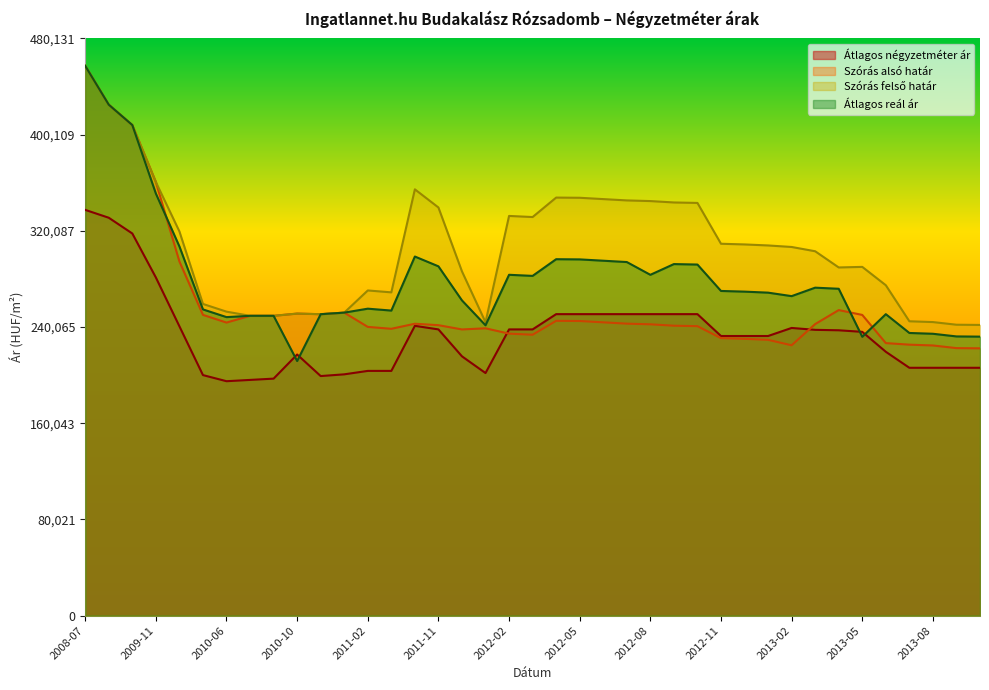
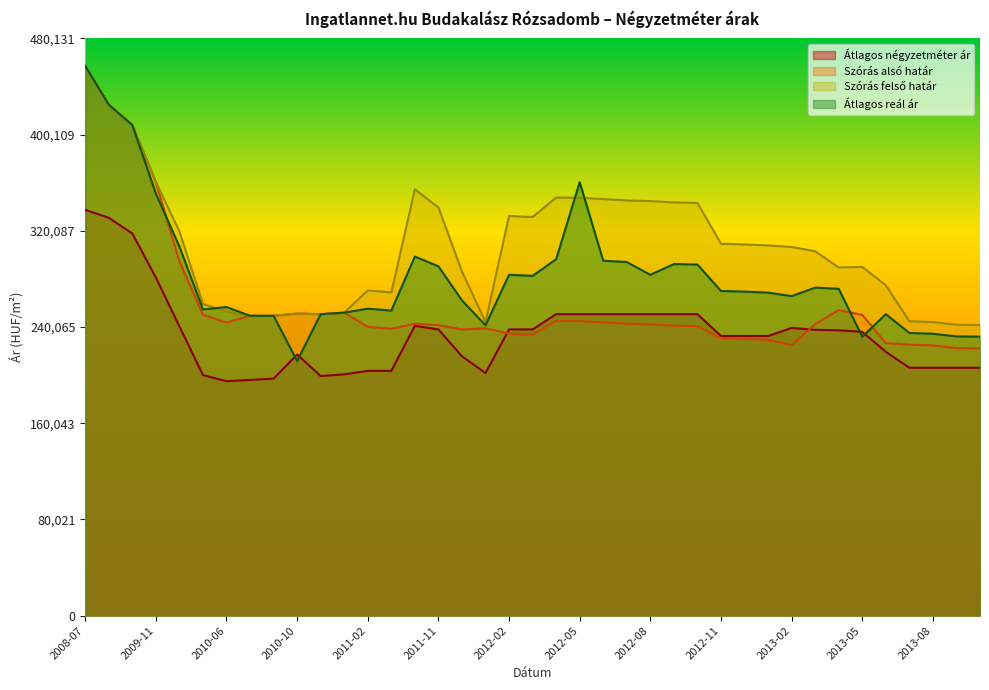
Átlagos reál ár, 2010-06: 248,000 -> 257,000
Átlagos reál ár, 2012-05: 296,000 -> 360,000
